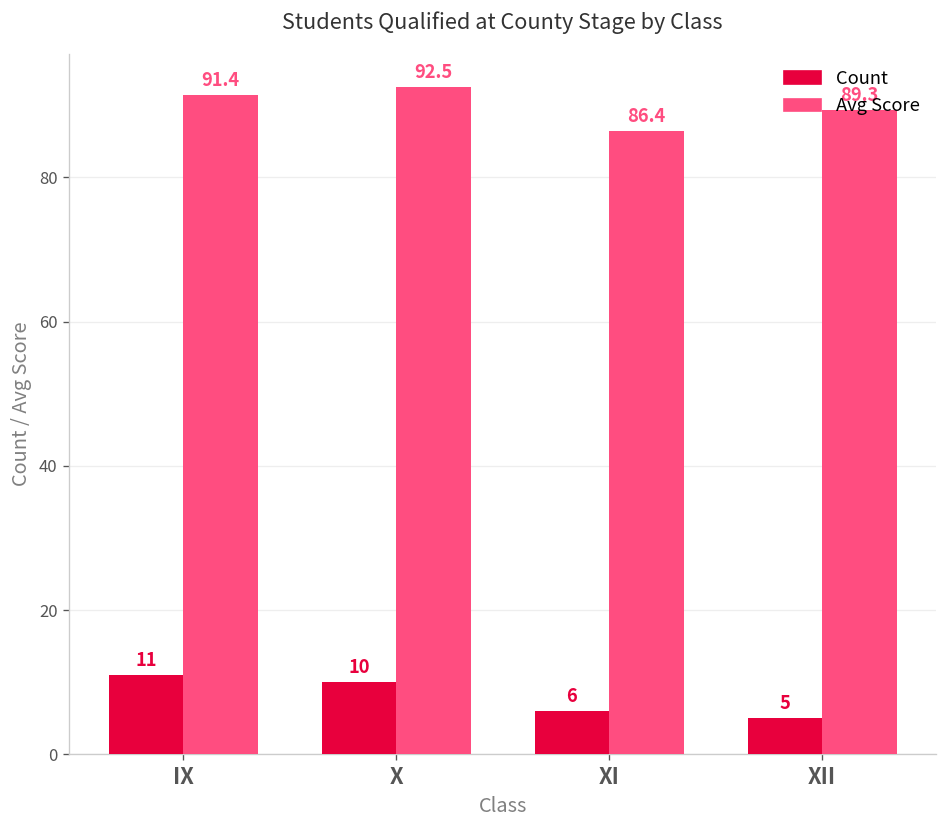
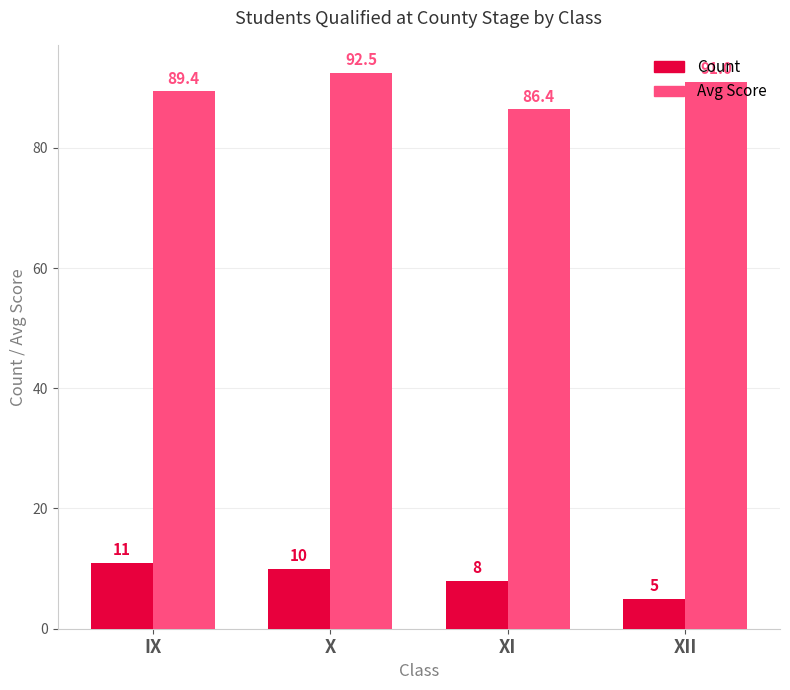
Avg Score, IX: 91.4 -> 89.4
Count, XI: 6 -> 8
Avg Score, XII: 89.3 -> 91.0
